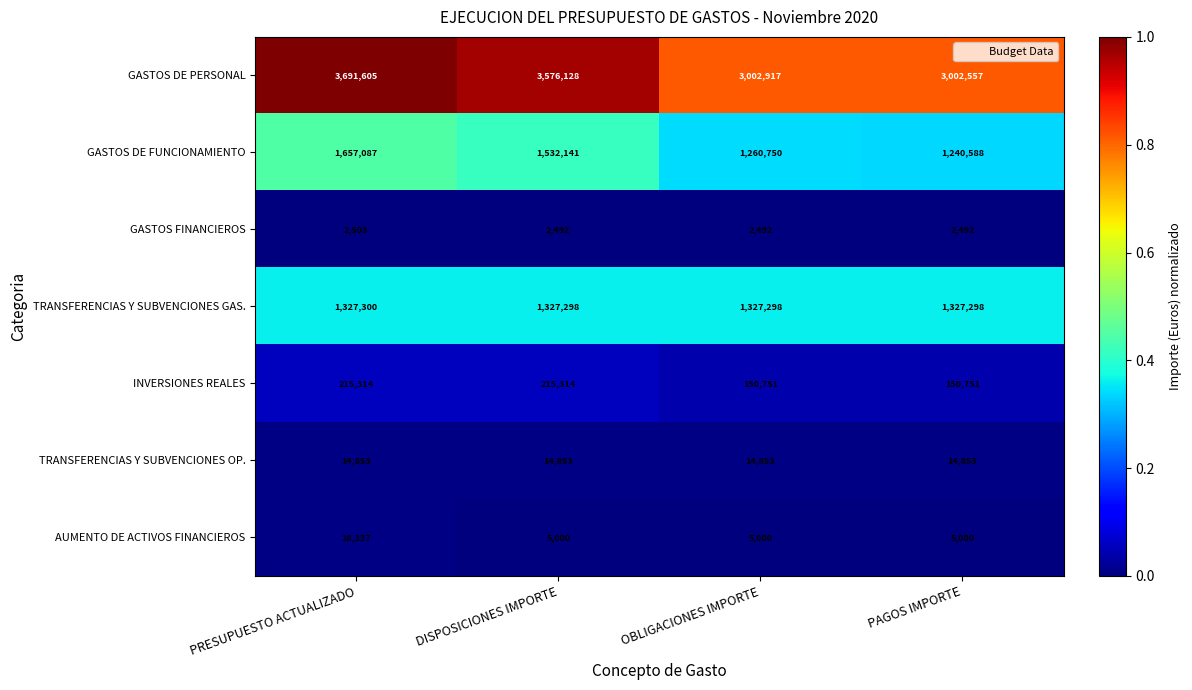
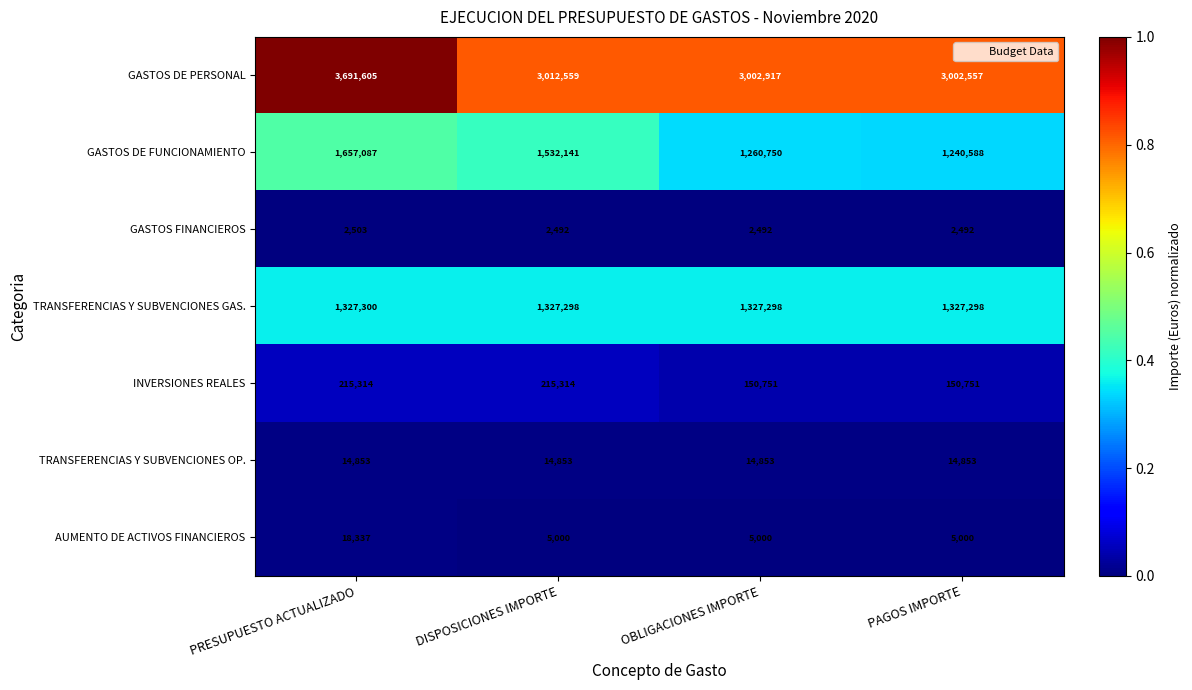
GASTOS DE PERSONAL, DISPOSICIONES IMPORTE: 3,576,128 -> 3,012,559
